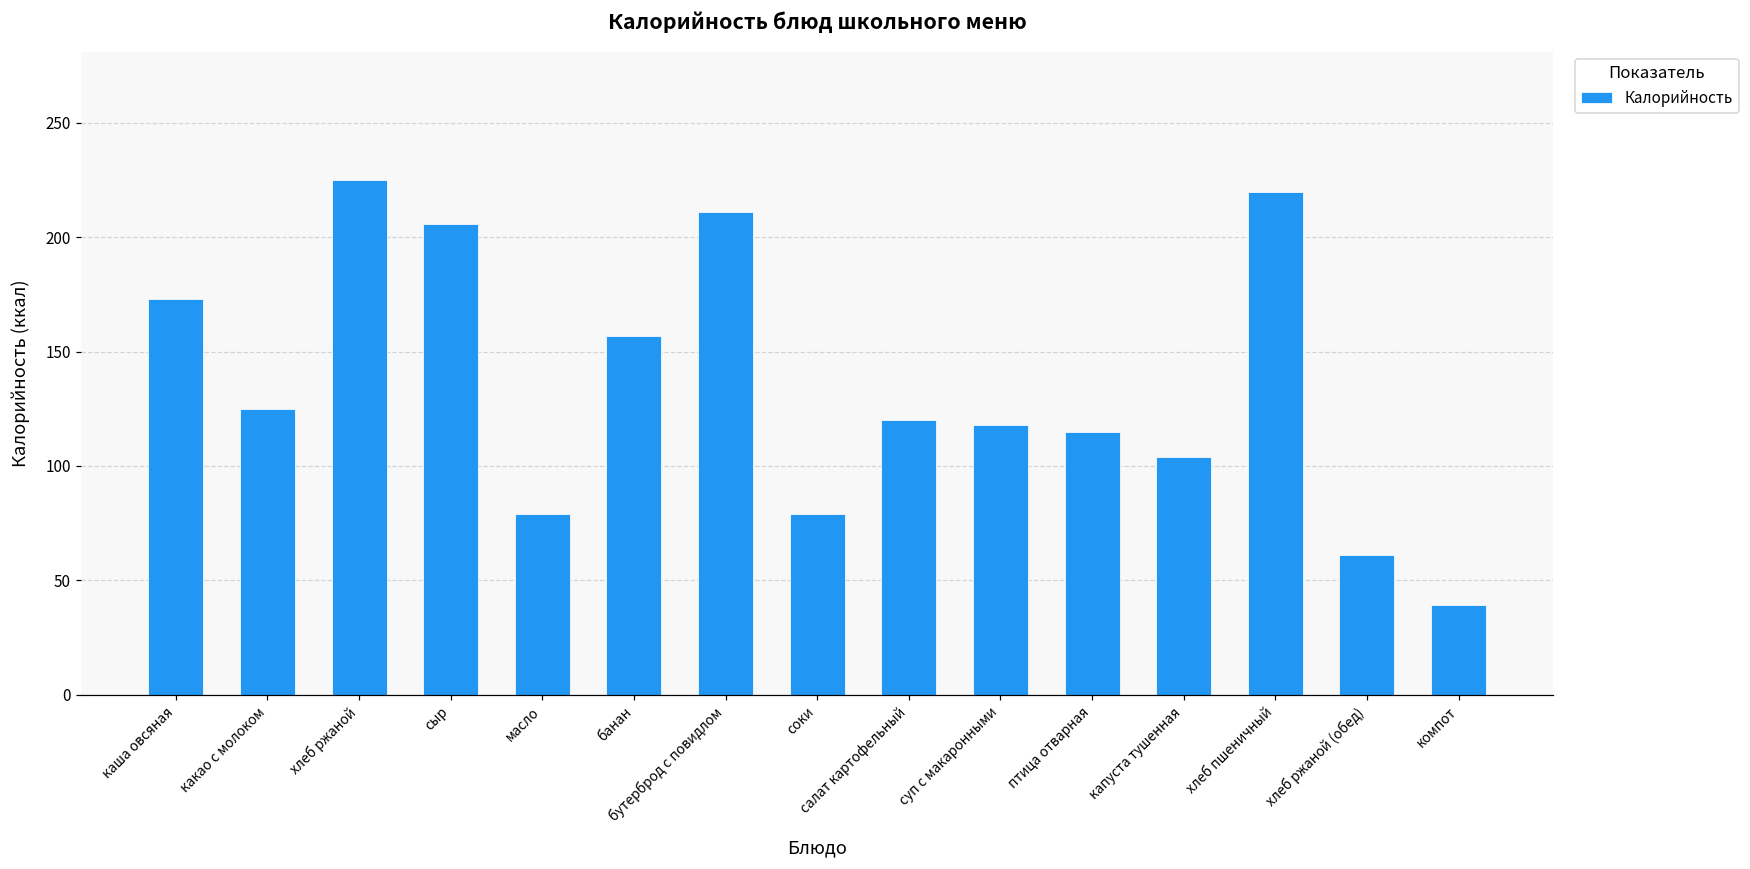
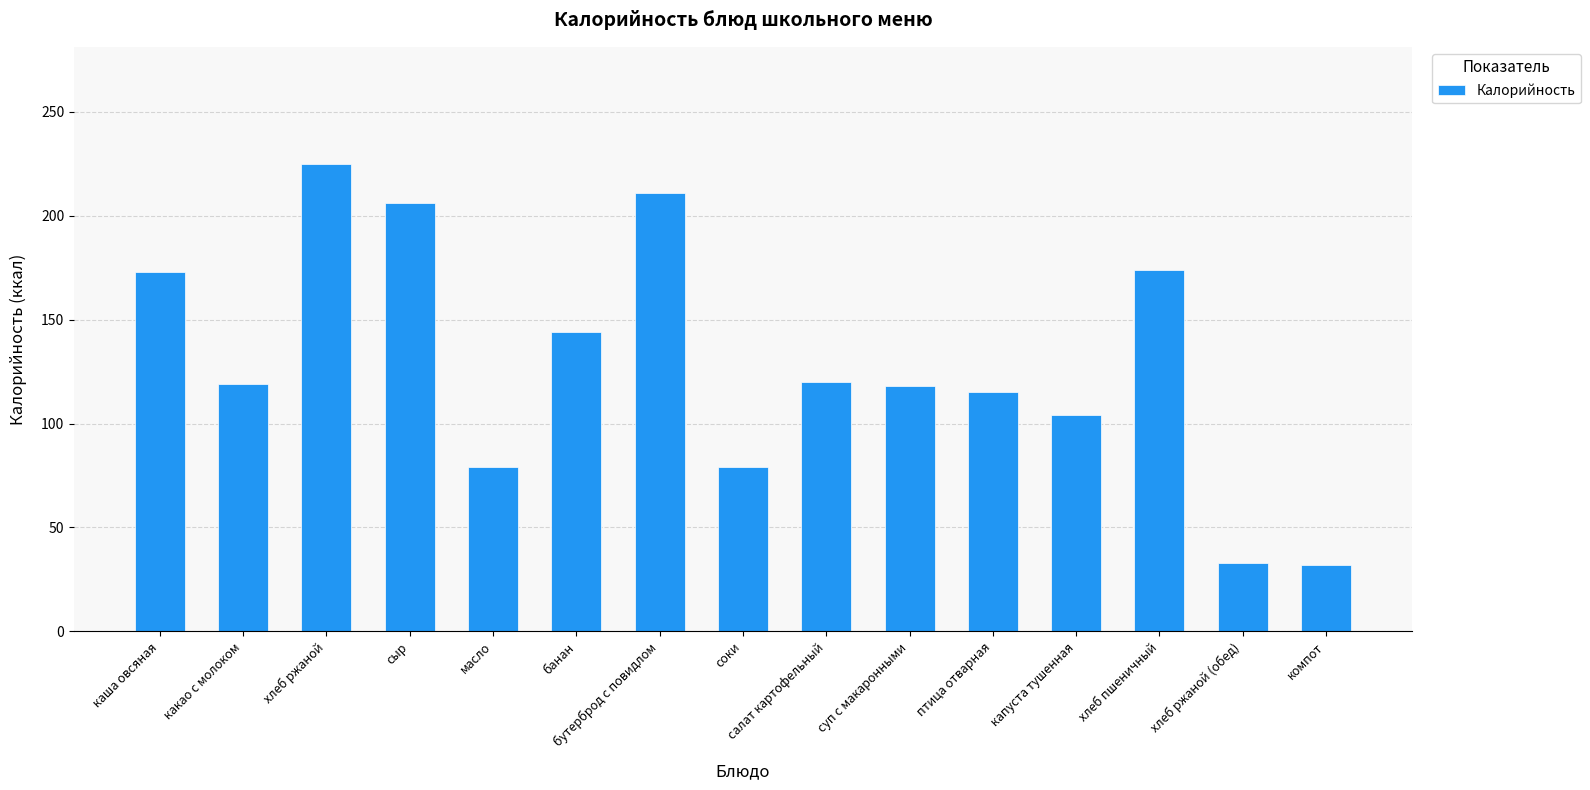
какао с молоком: 125 -> 119
банан: 157 -> 144
хлеб пшеничный: 220 -> 174
хлеб ржаной (обед): 61 -> 33
компот: 39 -> 32
